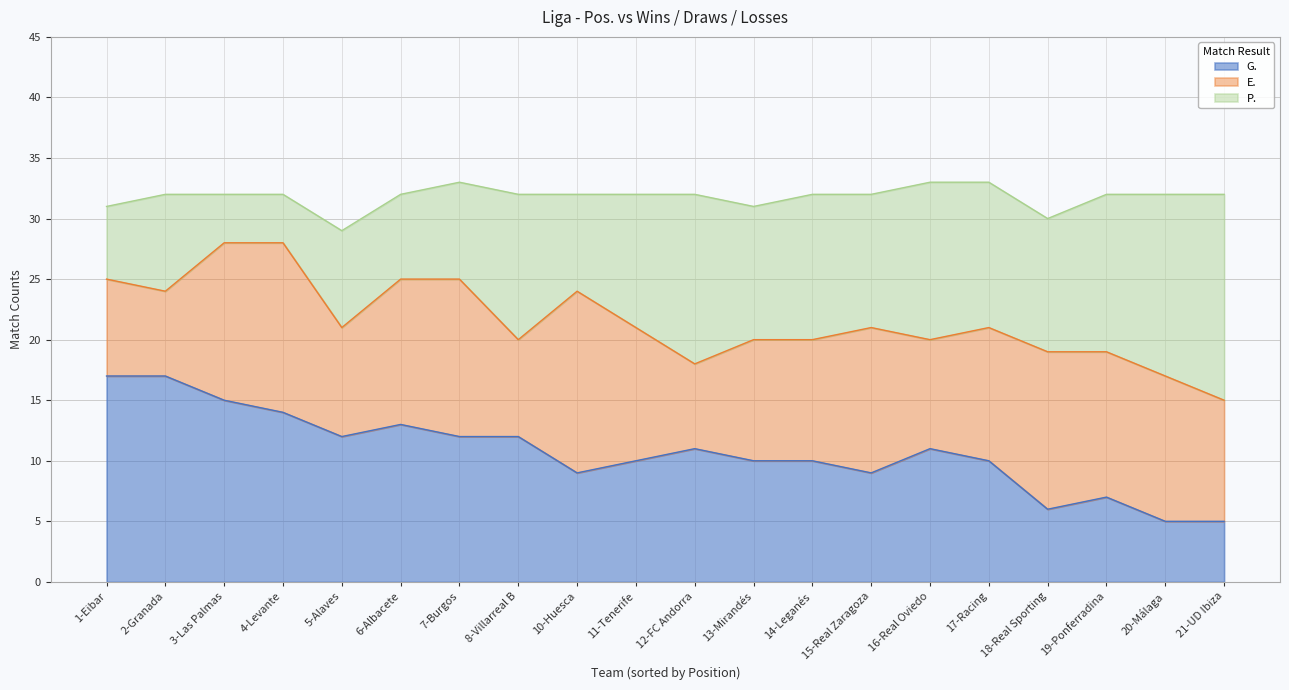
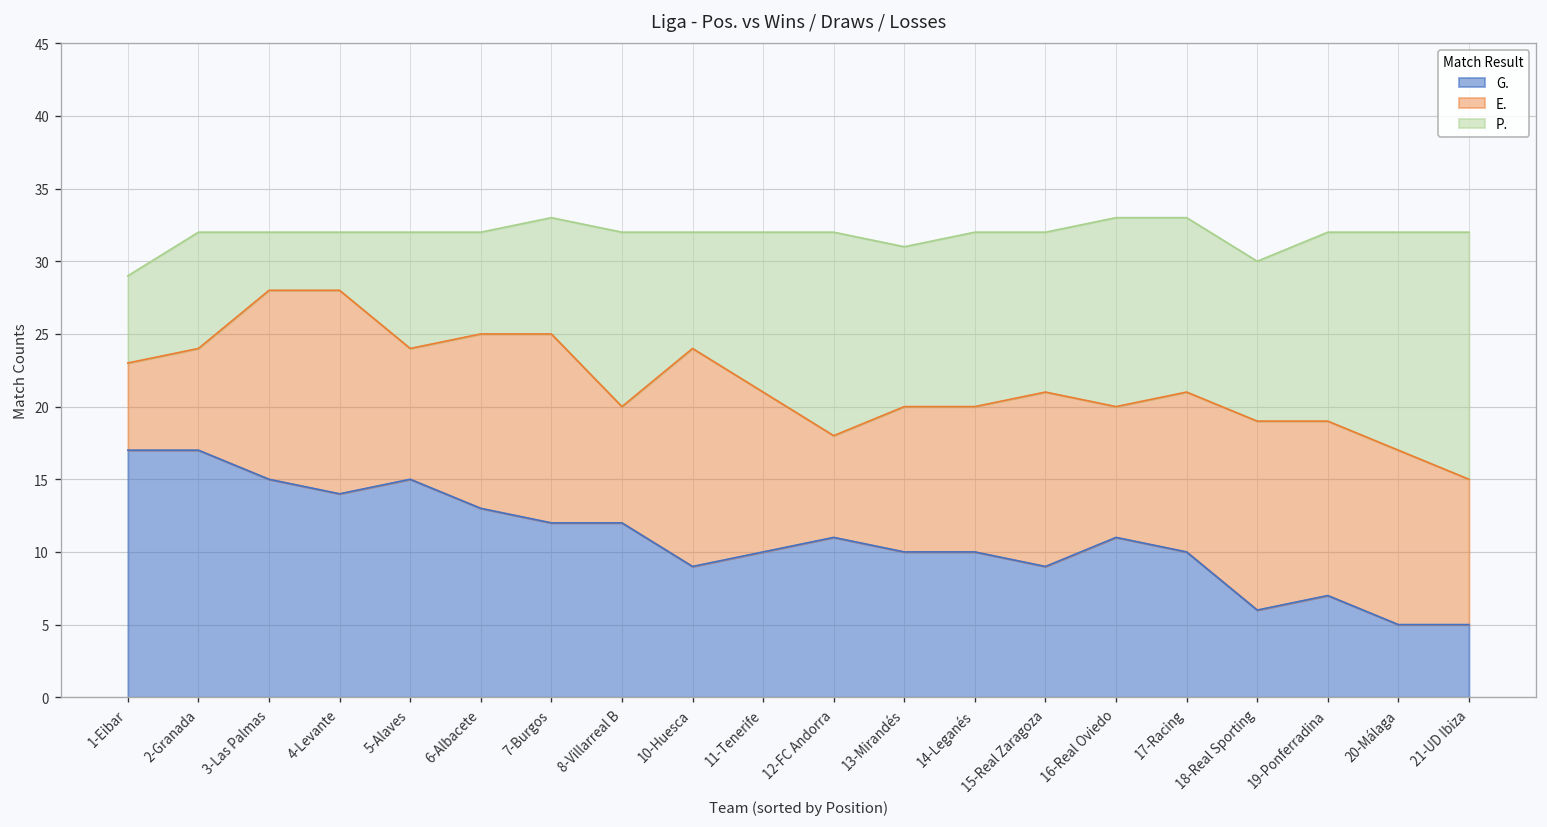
E., 1-Eibar: 8 -> 6
G., 5-Alaves: 12 -> 15
